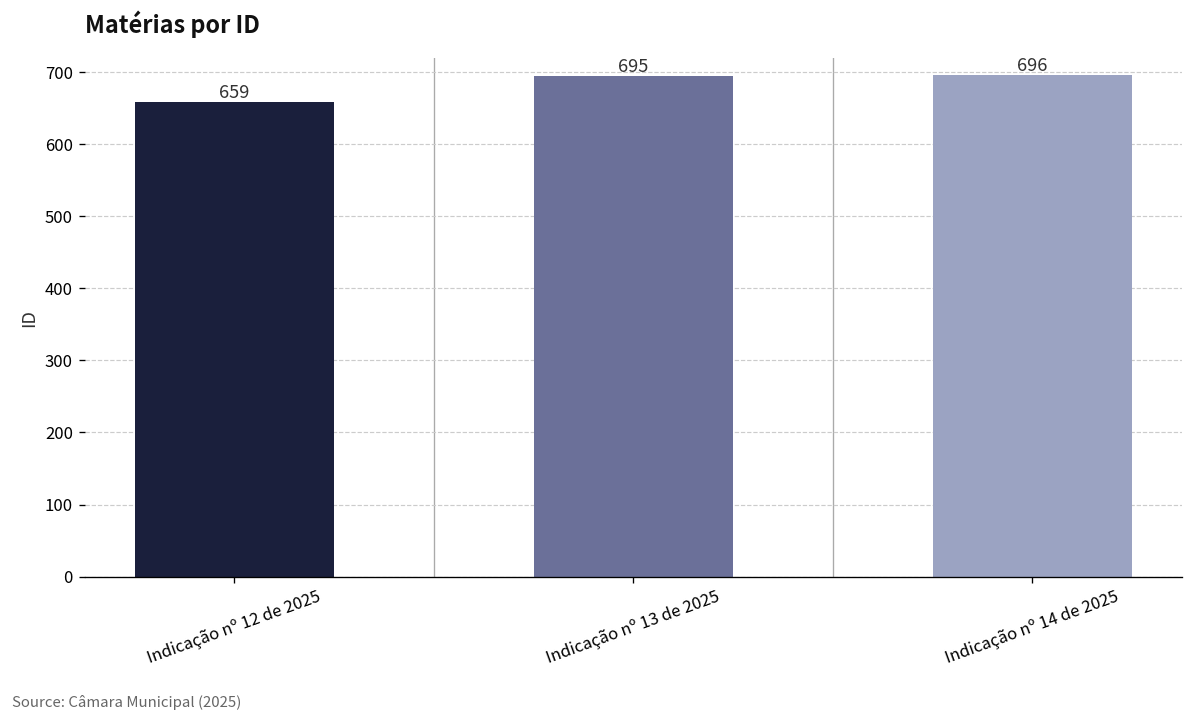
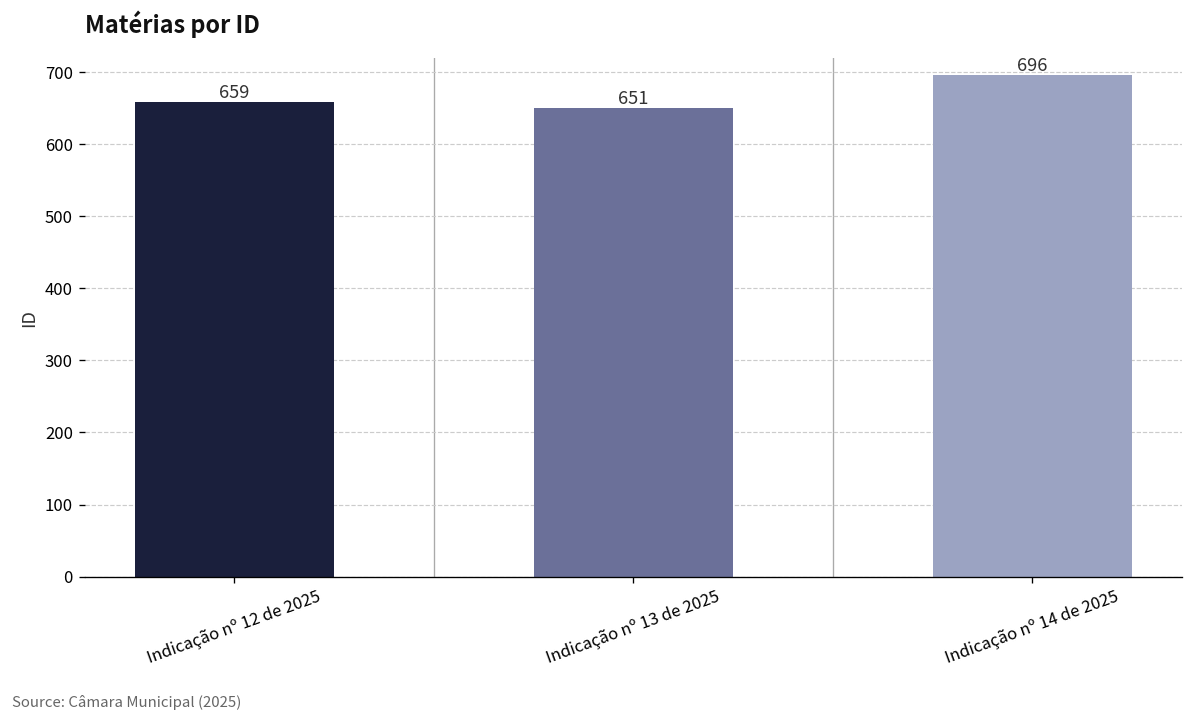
Indicação nº 13 de 2025: 695 -> 651
